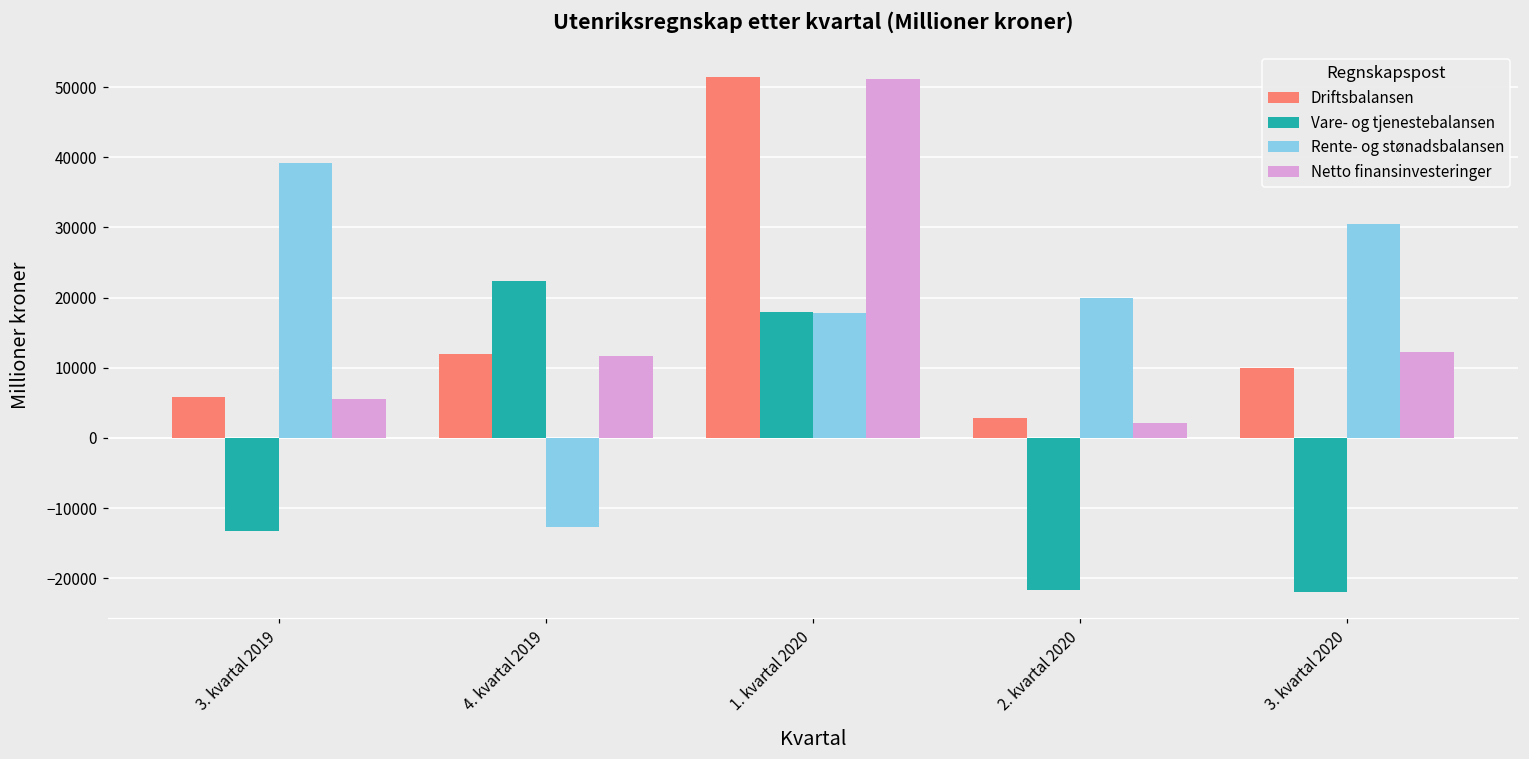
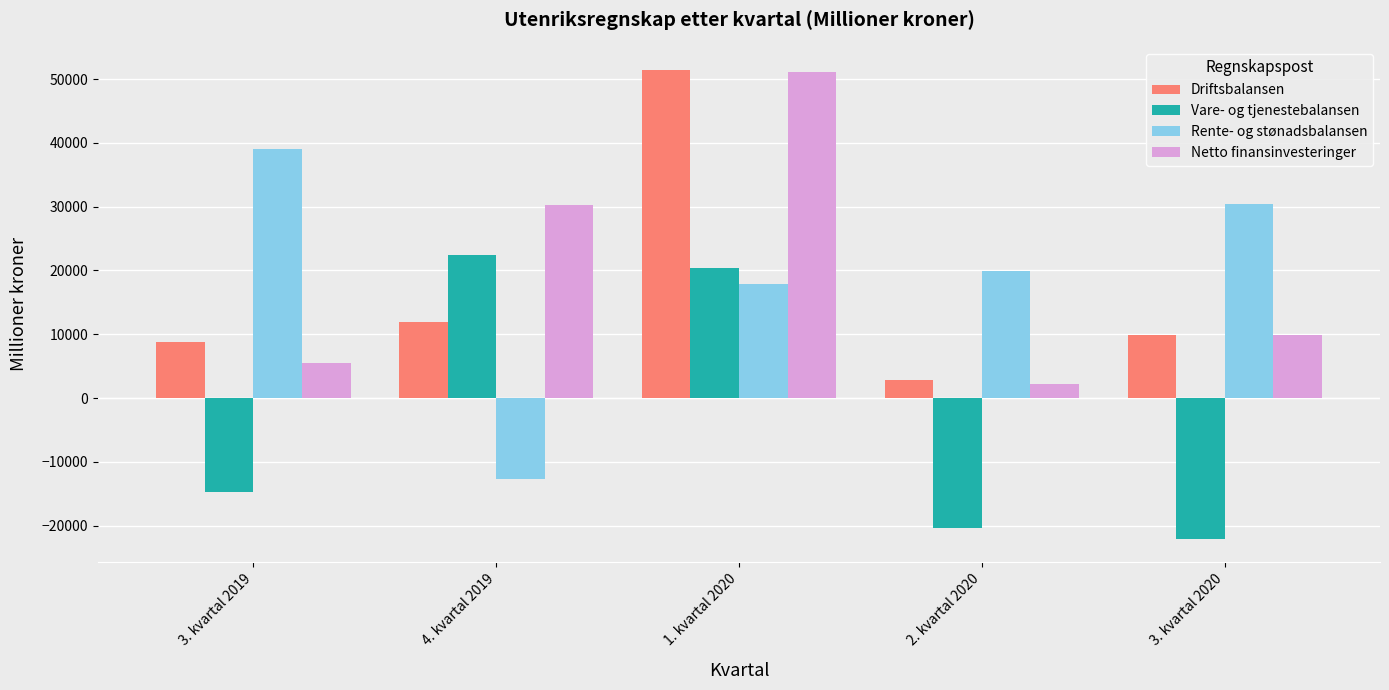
Driftsbalansen, 3. kvartal 2019: 6000 -> 9000
Vare- og tjenestebalansen, 3. kvartal 2019: -13000 -> -15000
Netto finansinvesteringer, 4. kvartal 2019: 12000 -> 30000
Vare- og tjenestebalansen, 1. kvartal 2020: 18000 -> 20000
Vare- og tjenestebalansen, 2. kvartal 2020: -22000 -> -20000
Netto finansinvesteringer, 3. kvartal 2020: 12000 -> 10000
